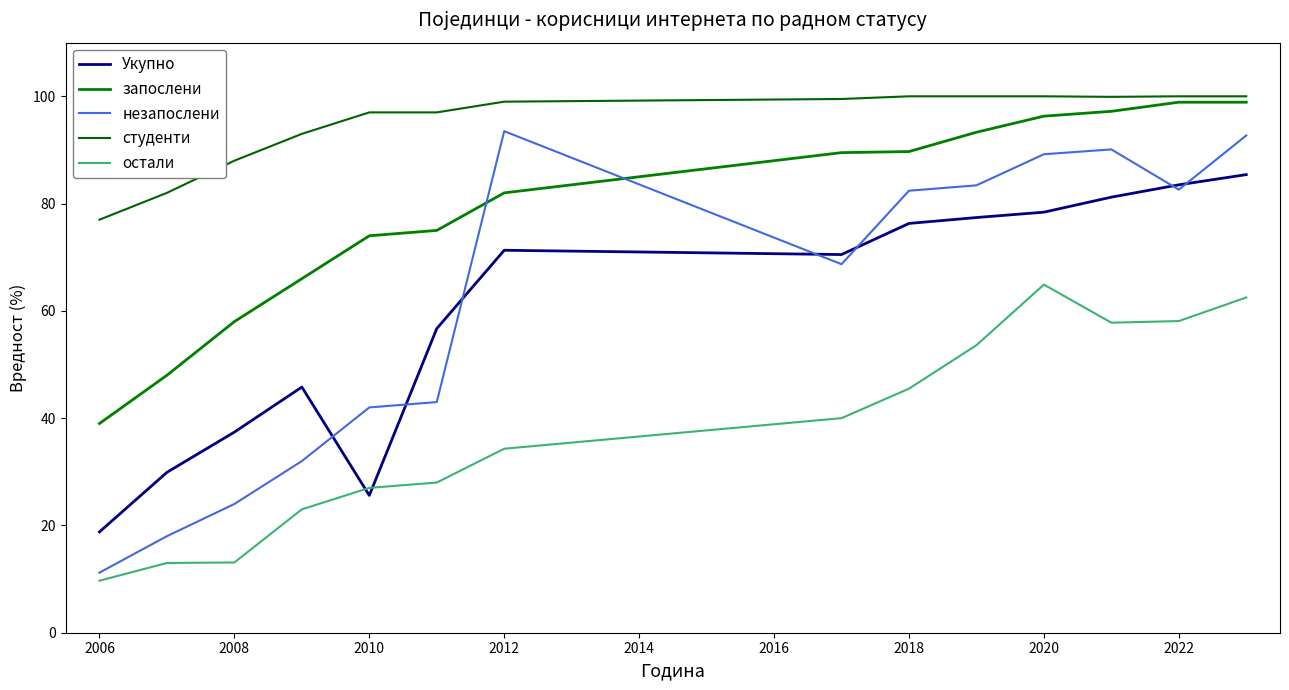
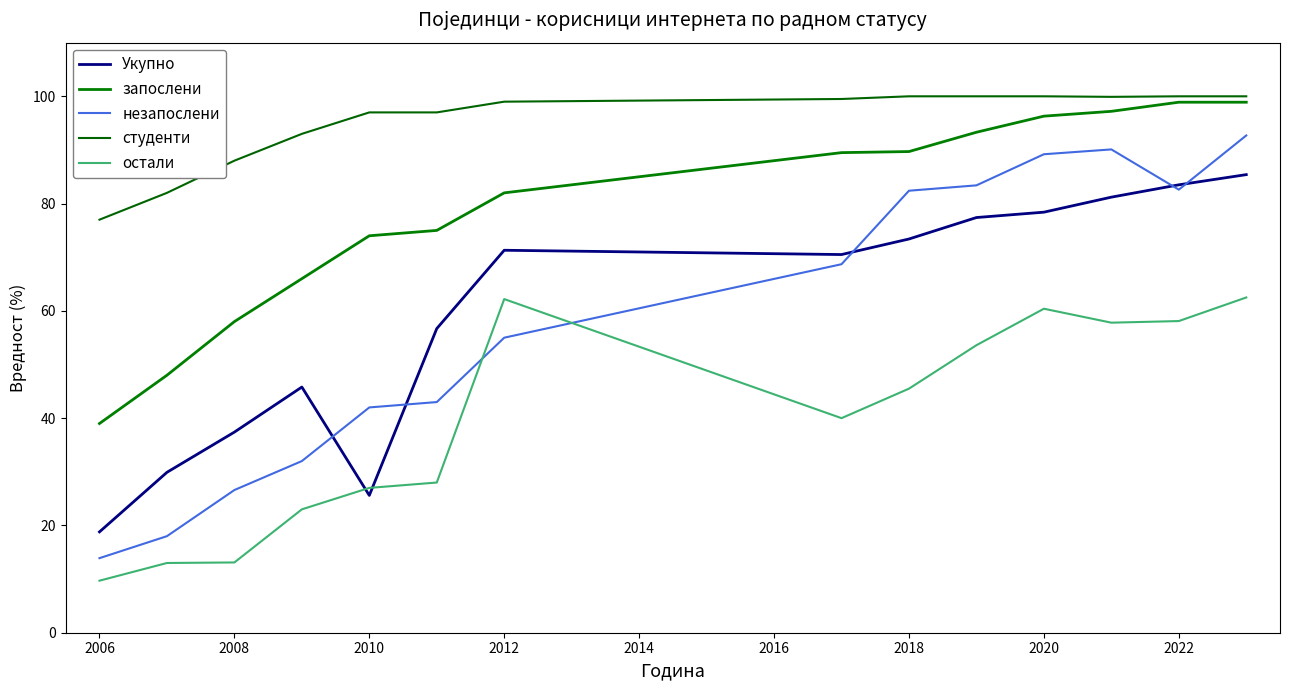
незапослени, 2006: 11 -> 14
незапослени, 2008: 24 -> 27
незапослени, 2012: 94 -> 55
остали, 2012: 34 -> 62
Укупно, 2018: 76 -> 73
остали, 2020: 65 -> 60
